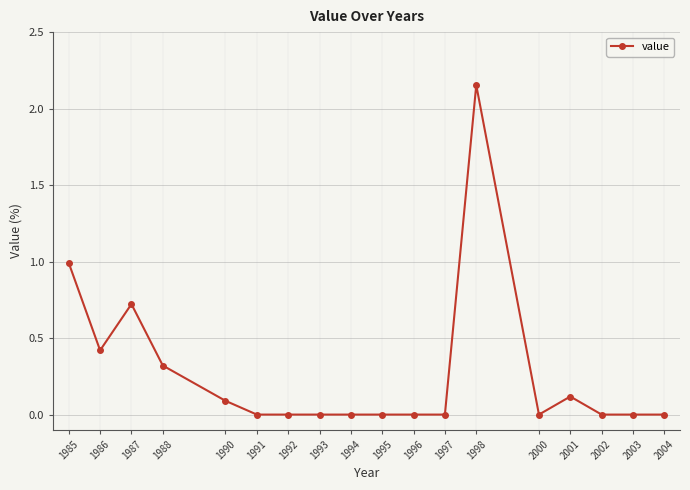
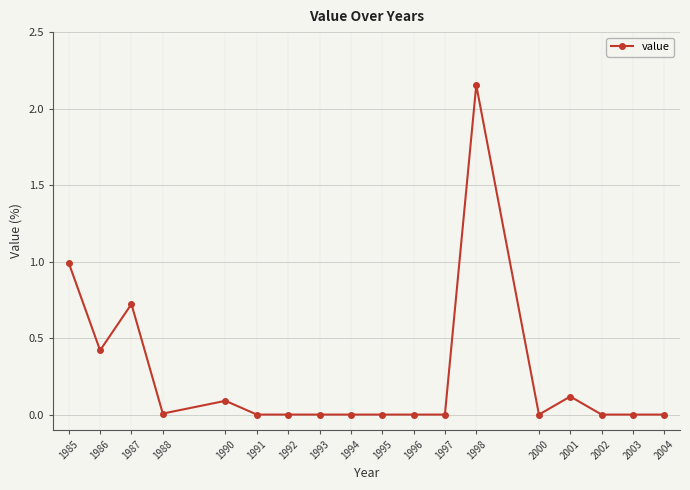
1988: 0.32 -> 0.01
